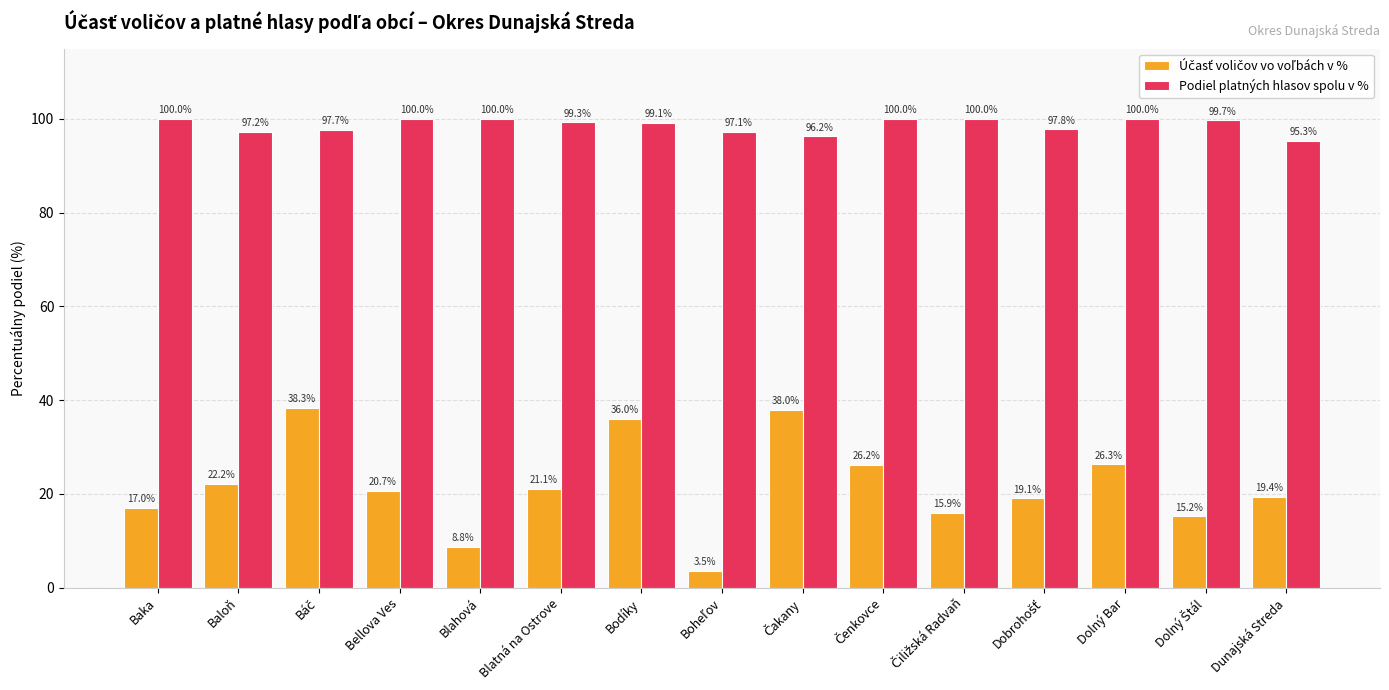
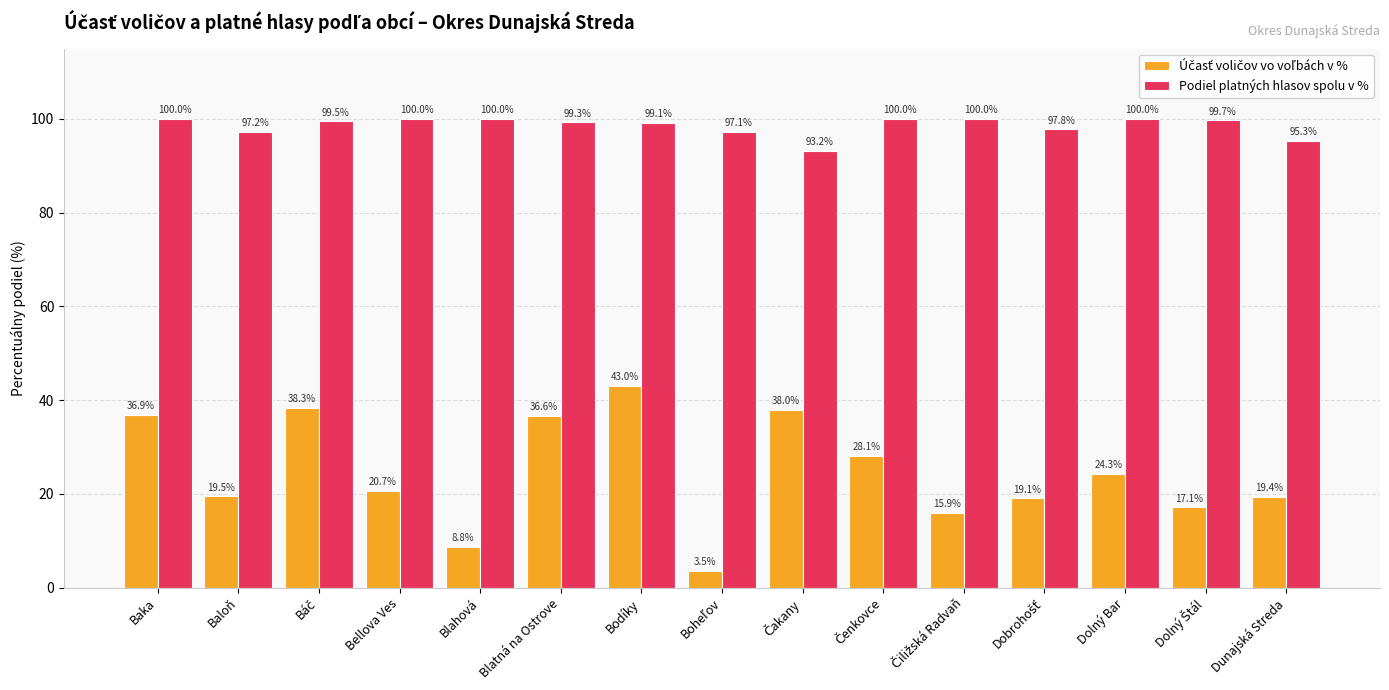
Účasť voličov vo voľbách v %, Baka: 17.0% -> 36.9%
Účasť voličov vo voľbách v %, Baloň: 22.2% -> 19.5%
Podiel platných hlasov spolu v %, Báč: 97.7% -> 99.5%
Účasť voličov vo voľbách v %, Blatná na Ostrove: 21.1% -> 36.6%
Účasť voličov vo voľbách v %, Bodíky: 36.0% -> 43.0%
Podiel platných hlasov spolu v %, Čakany: 96.2% -> 93.2%
Účasť voličov vo voľbách v %, Čenkovce: 26.2% -> 28.1%
Účasť voličov vo voľbách v %, Dolný Bar: 26.3% -> 24.3%
Účasť voličov vo voľbách v %, Dolný Štál: 15.2% -> 17.1%
